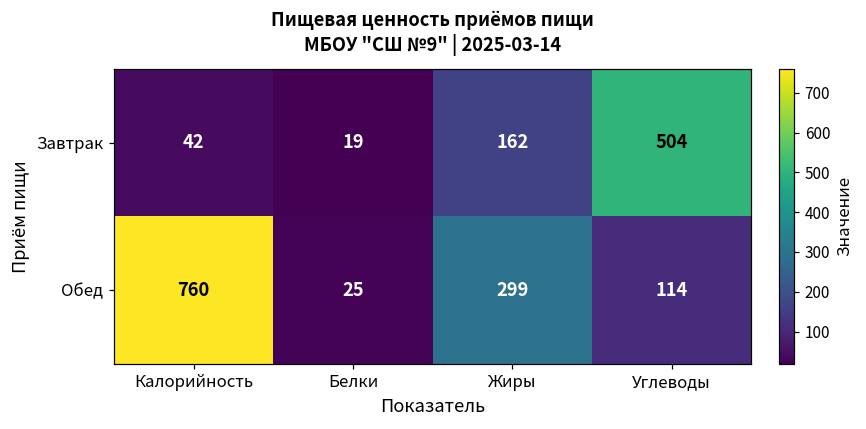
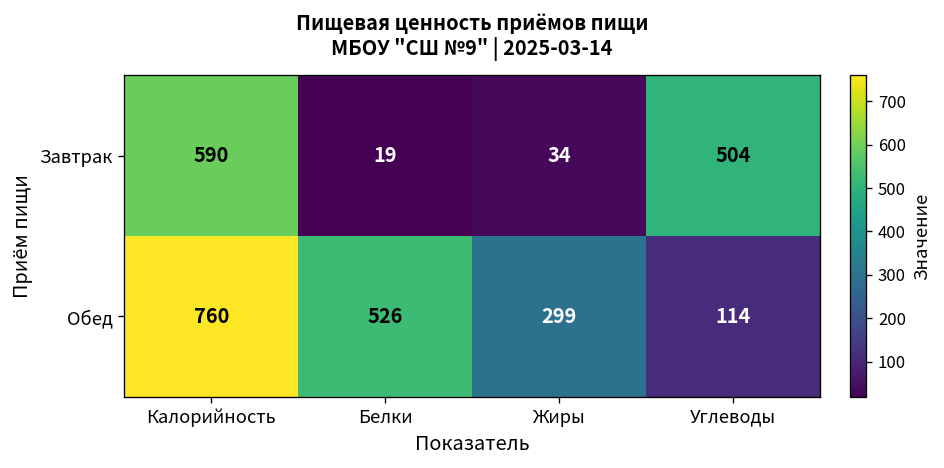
Завтрак, Калорийность: 42 -> 590
Завтрак, Жиры: 162 -> 34
Обед, Белки: 25 -> 526
